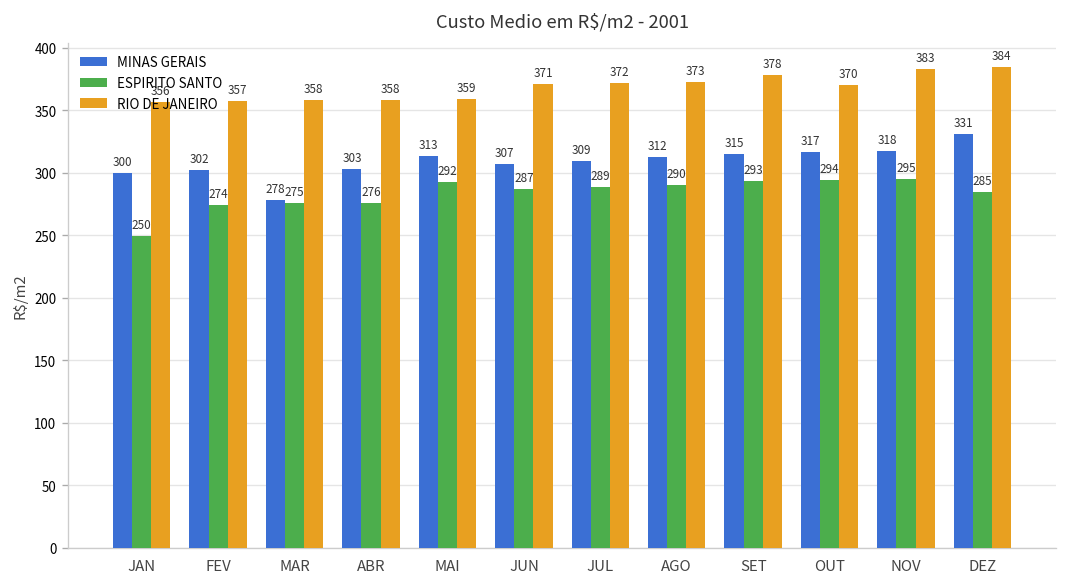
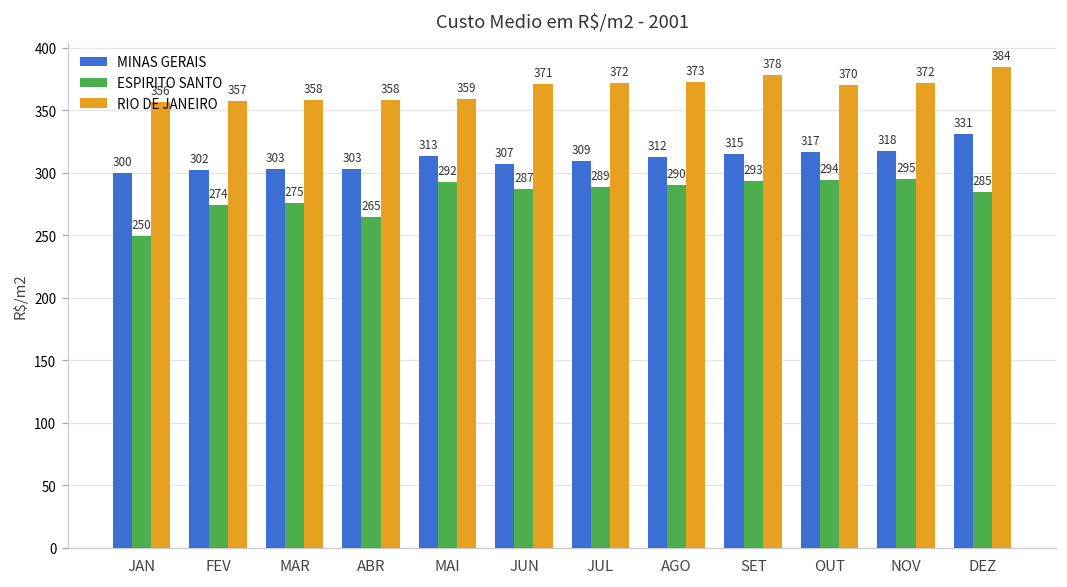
MINAS GERAIS, MAR: 278 -> 303
ESPIRITO SANTO, ABR: 276 -> 265
RIO DE JANEIRO, NOV: 383 -> 372
